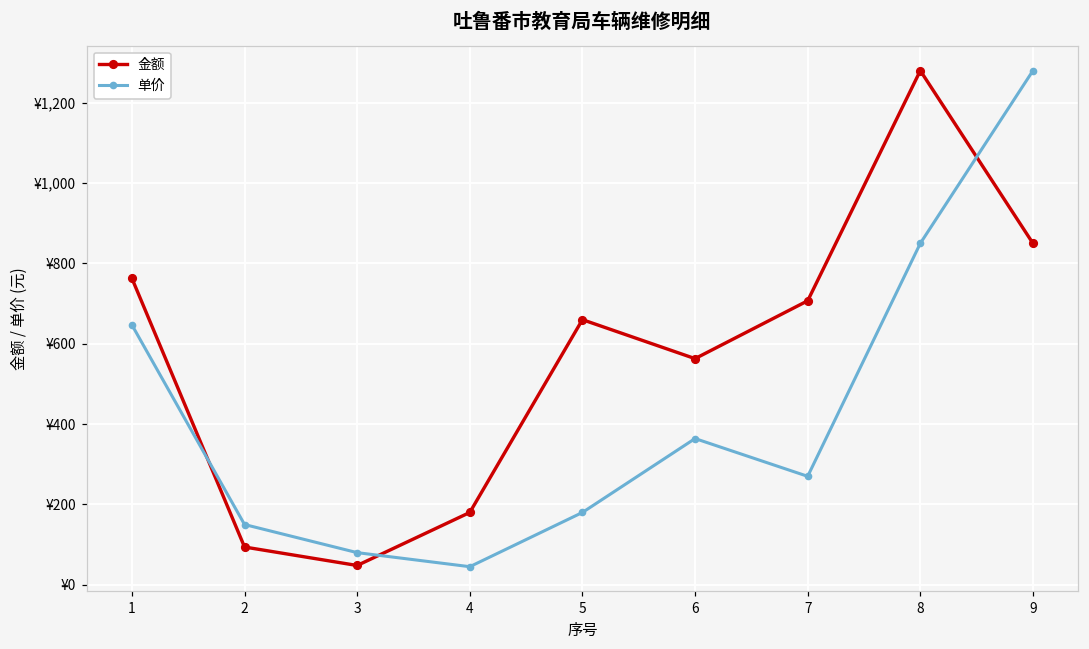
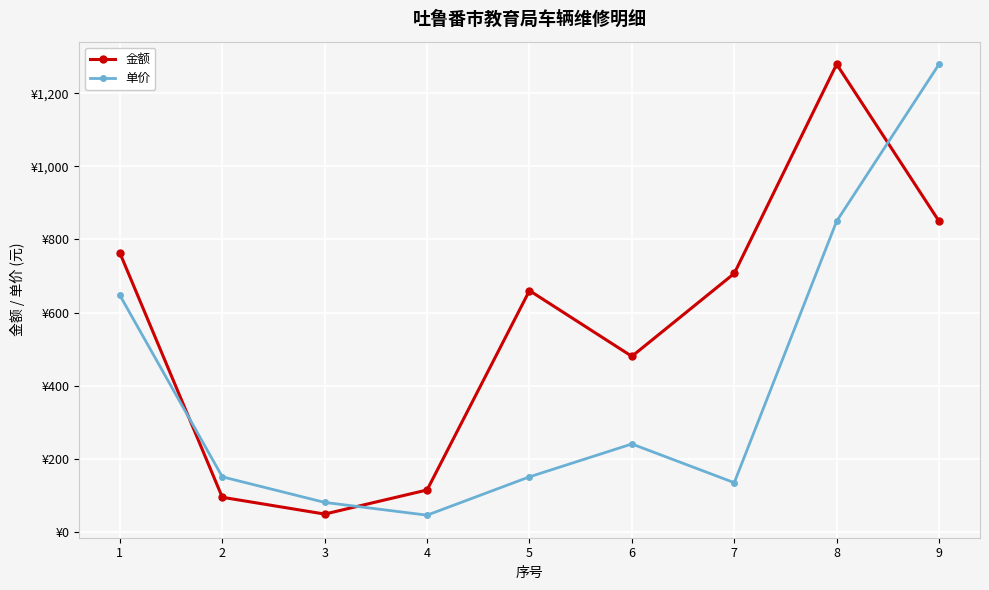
金额, 4: ¥180 -> ¥110
单价, 5: ¥180 -> ¥150
金额, 6: ¥560 -> ¥480
单价, 6: ¥360 -> ¥240
单价, 7: ¥270 -> ¥130
